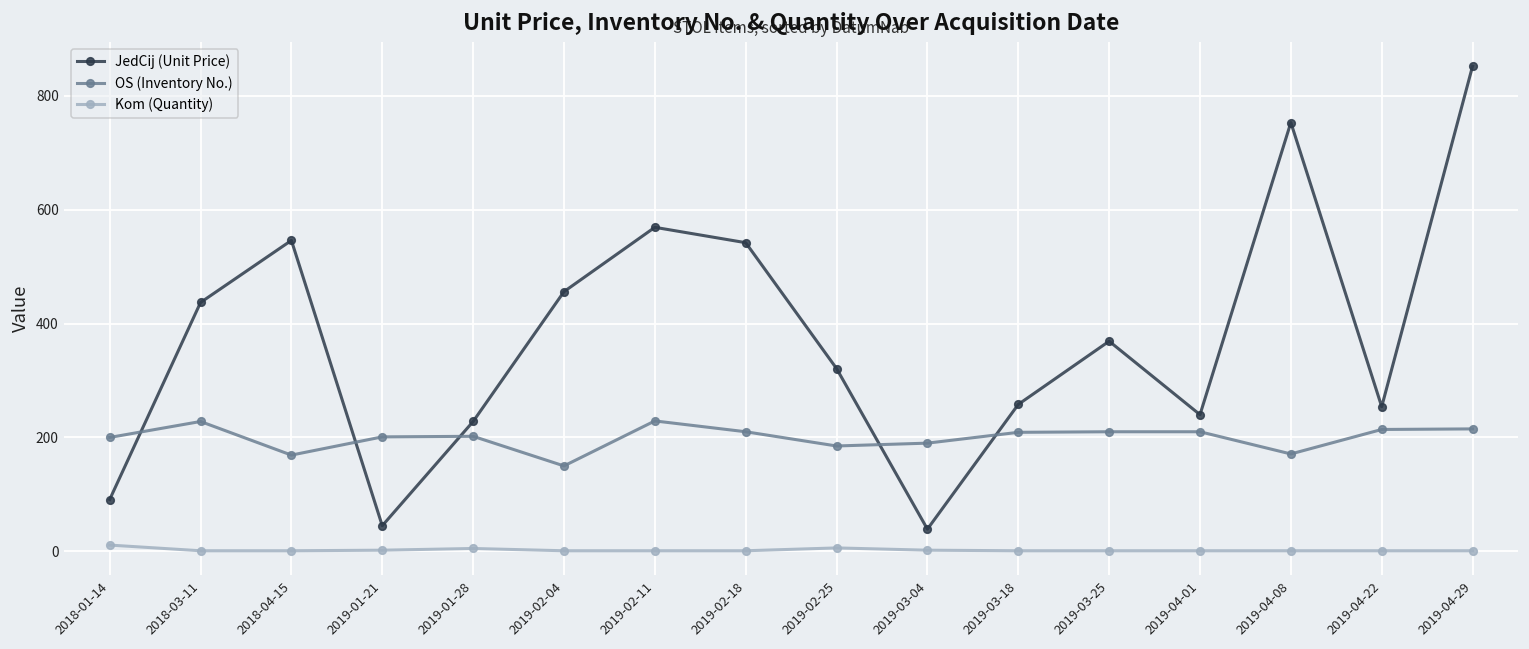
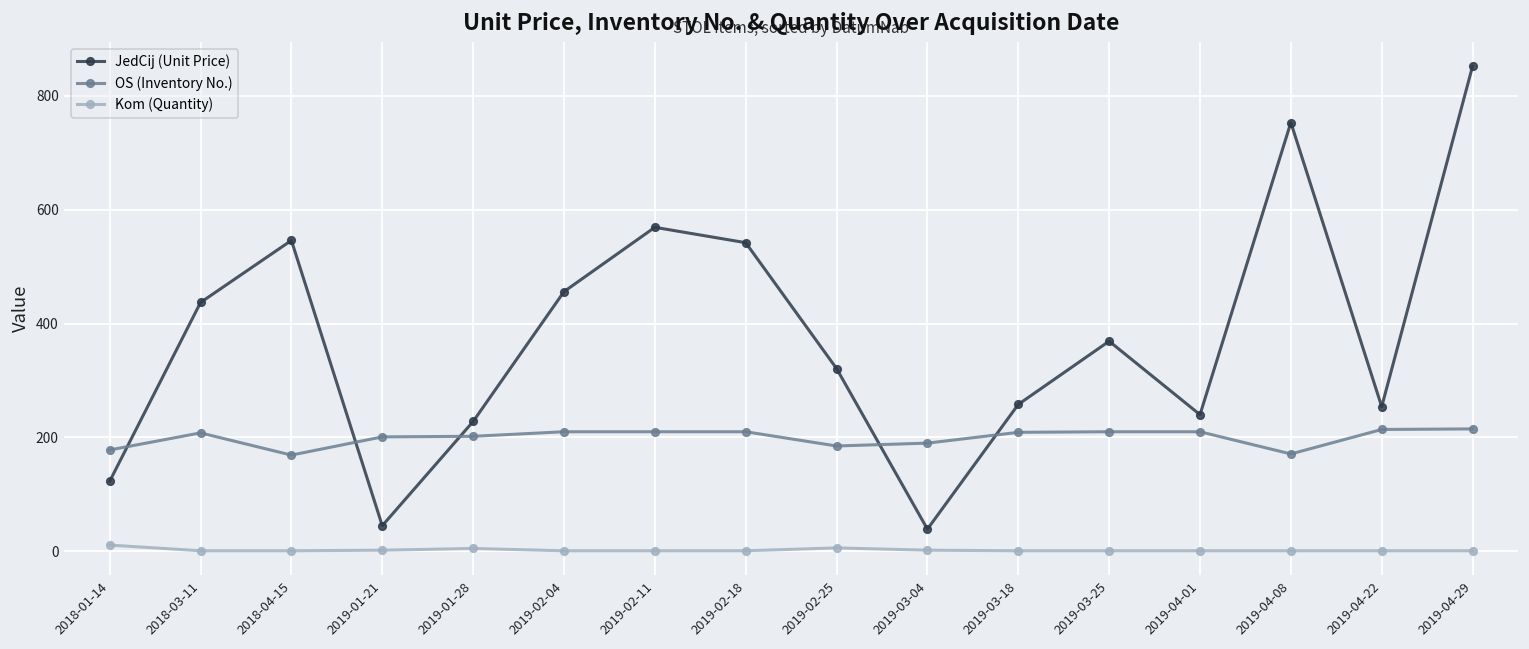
JedCij (Unit Price), 2018-01-14: 90 -> 120
OS (Inventory No.), 2018-01-14: 200 -> 180
OS (Inventory No.), 2018-03-11: 230 -> 210
OS (Inventory No.), 2019-02-04: 150 -> 210
OS (Inventory No.), 2019-02-11: 230 -> 210
